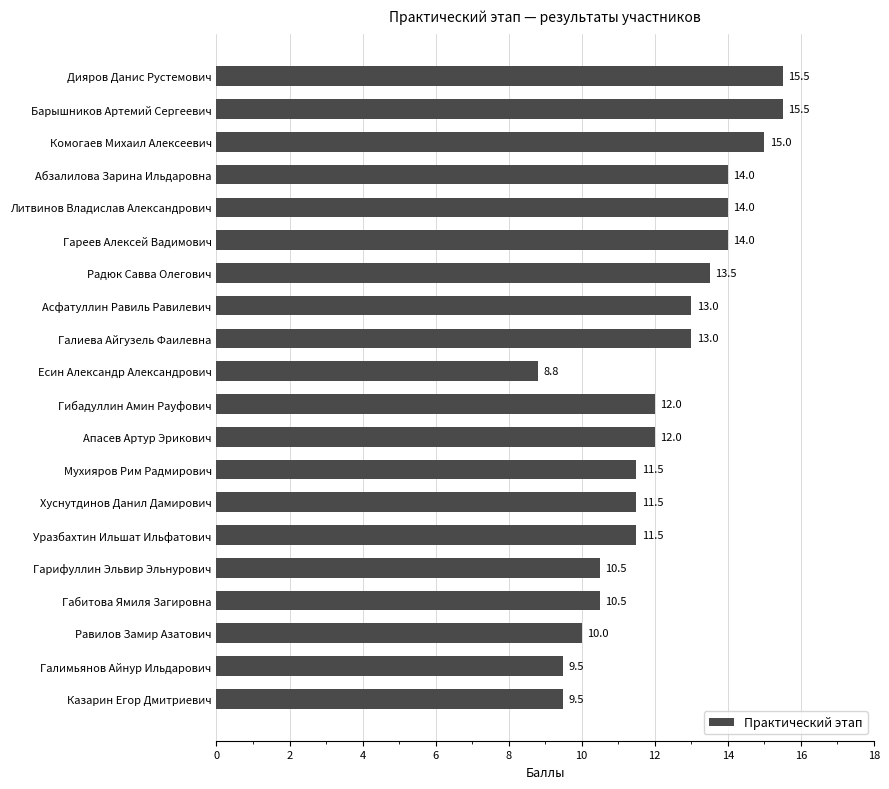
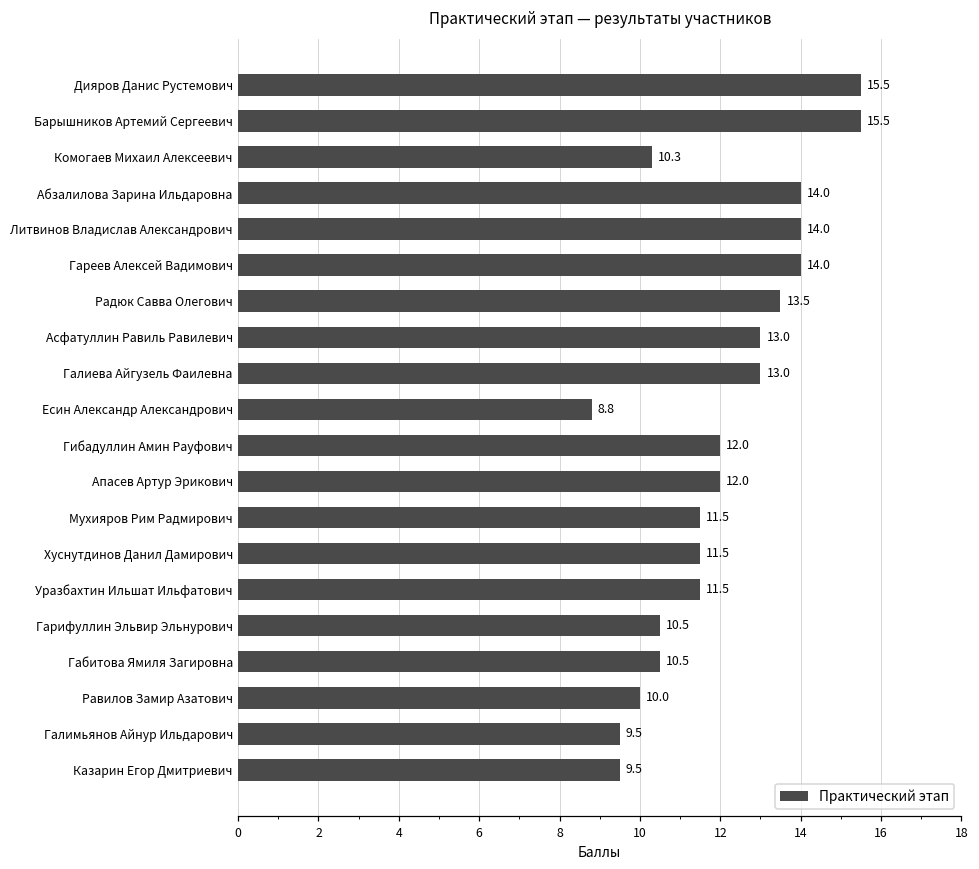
Комогаев Михаил Алексеевич: 15.0 -> 10.3
